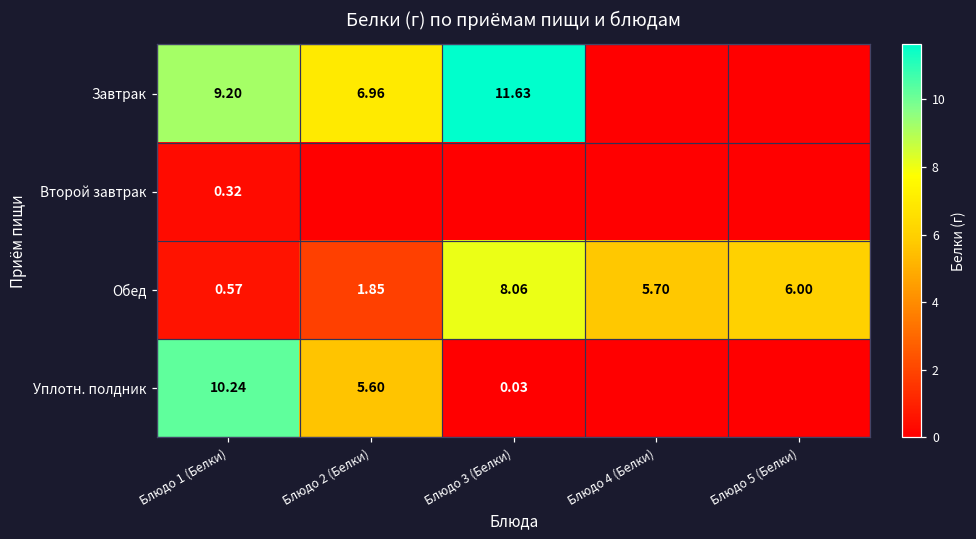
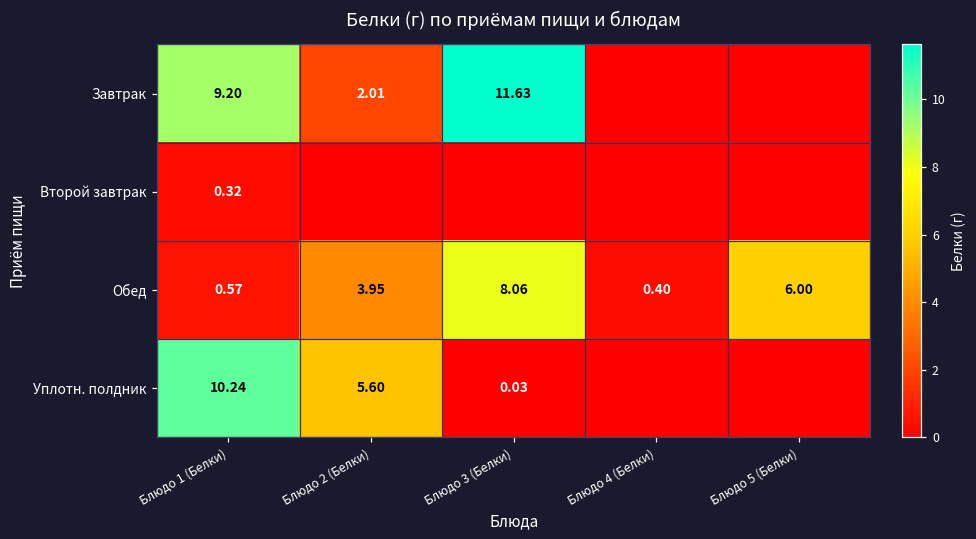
Завтрак, Блюдо 2 (Белки): 6.96 -> 2.01
Обед, Блюдо 2 (Белки): 1.85 -> 3.95
Обед, Блюдо 4 (Белки): 5.70 -> 0.40
